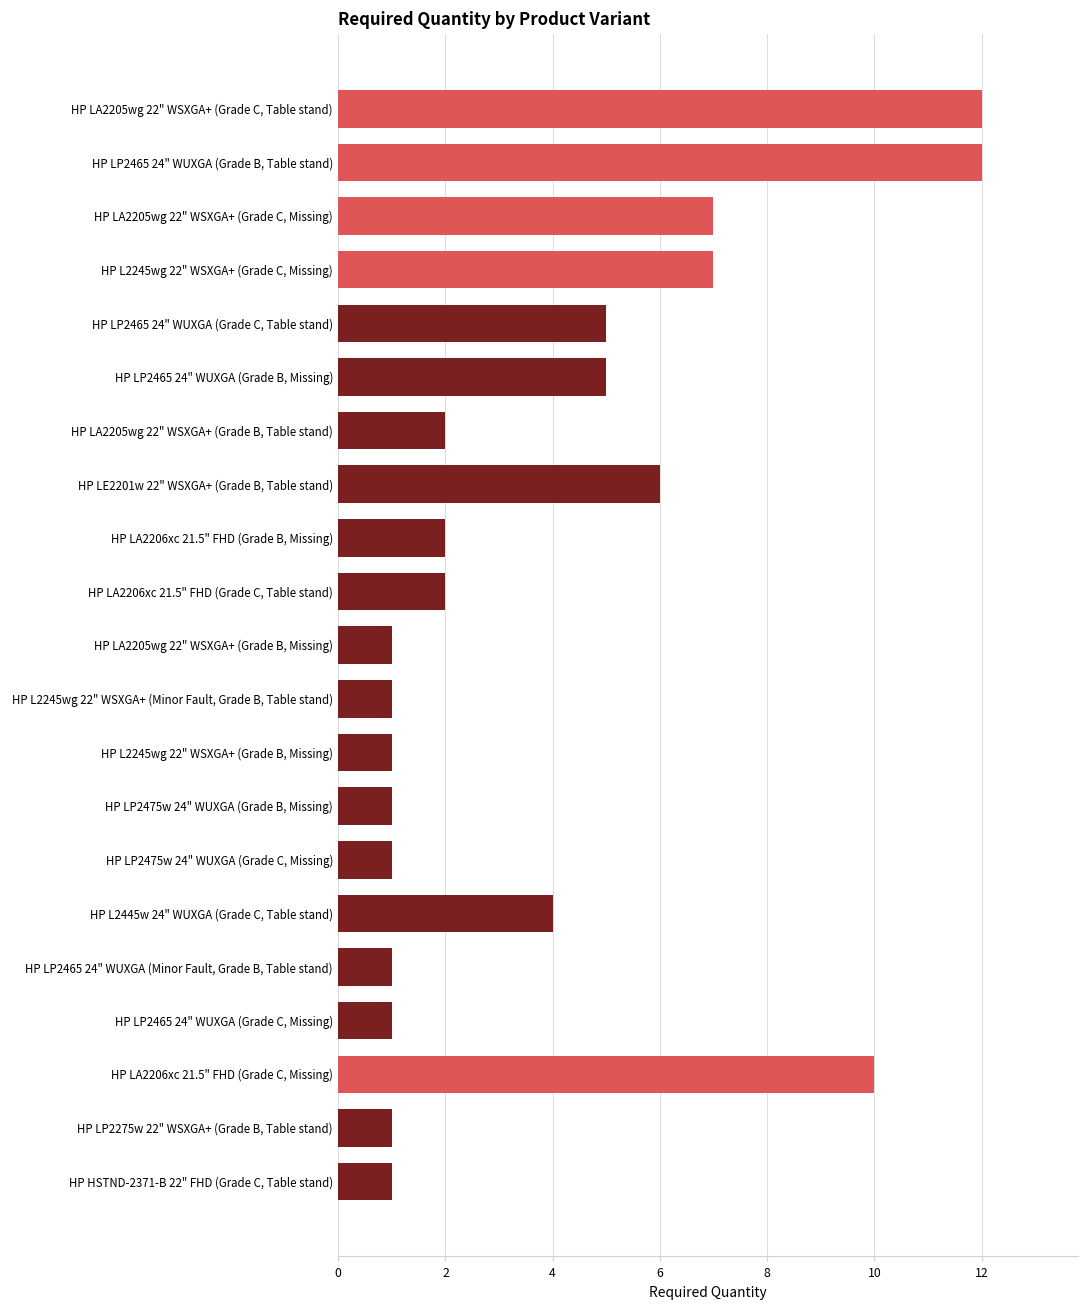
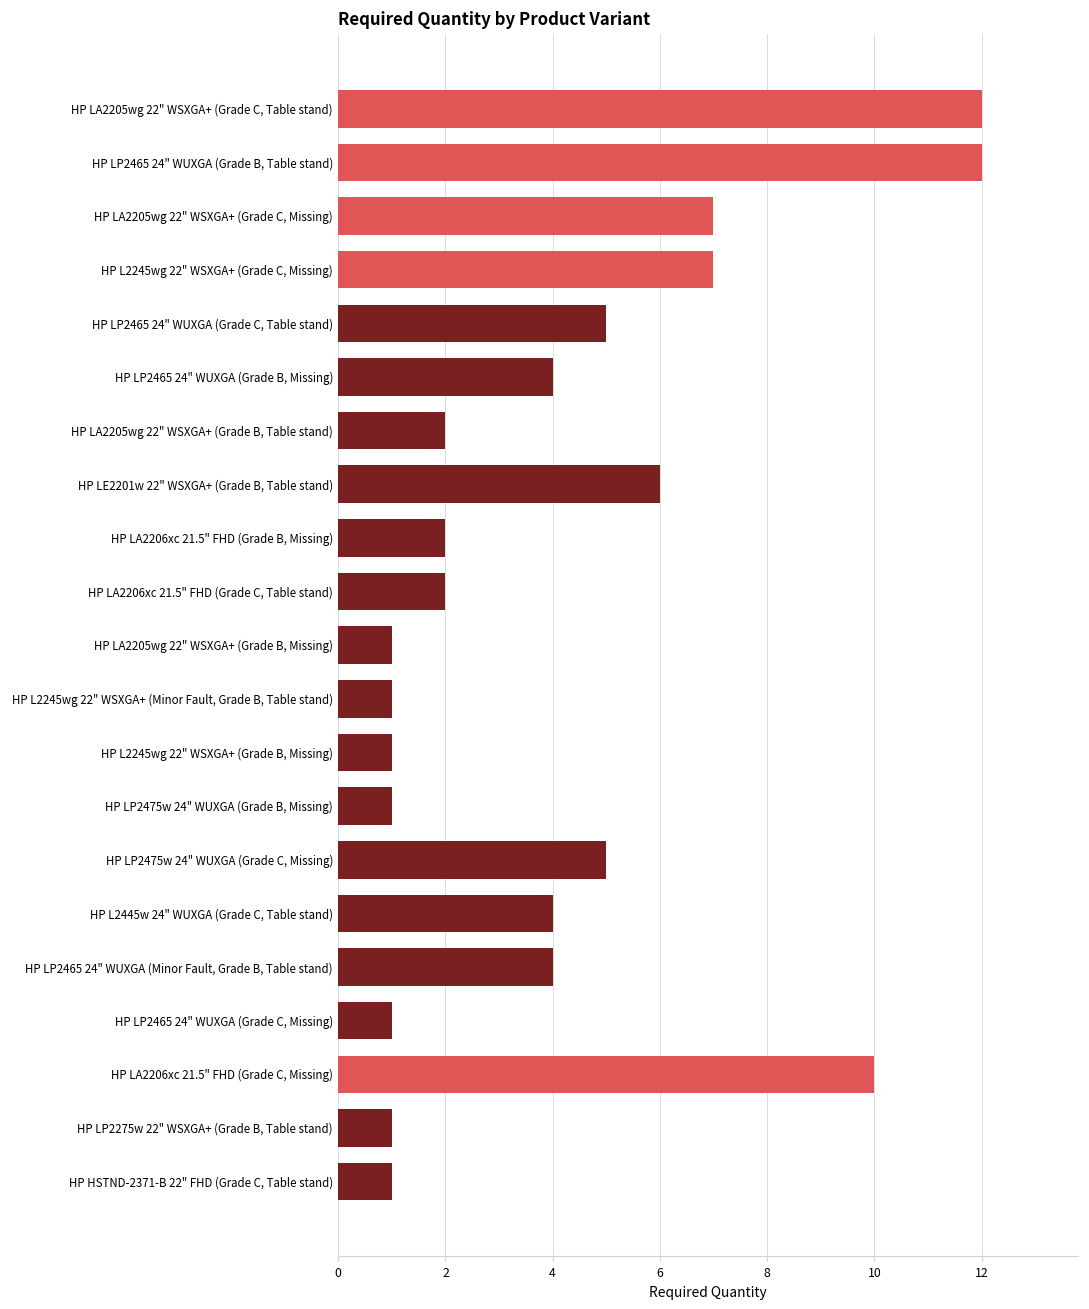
HP LP2465 24" WUXGA (Grade B, Missing): 5 -> 4
HP LP2475w 24" WUXGA (Grade C, Missing): 1 -> 5
HP LP2465 24" WUXGA (Minor Fault, Grade B, Table stand): 1 -> 4
